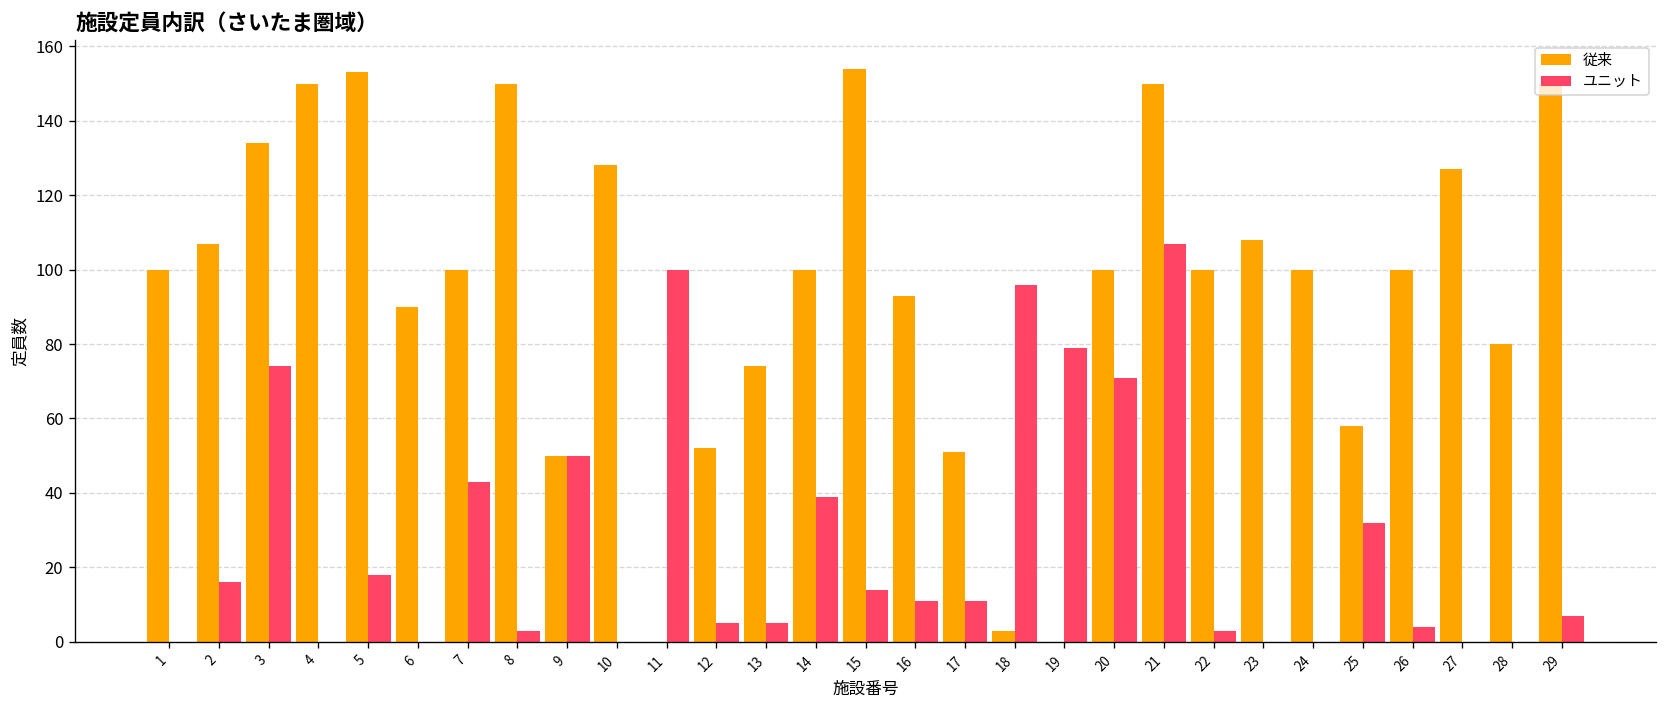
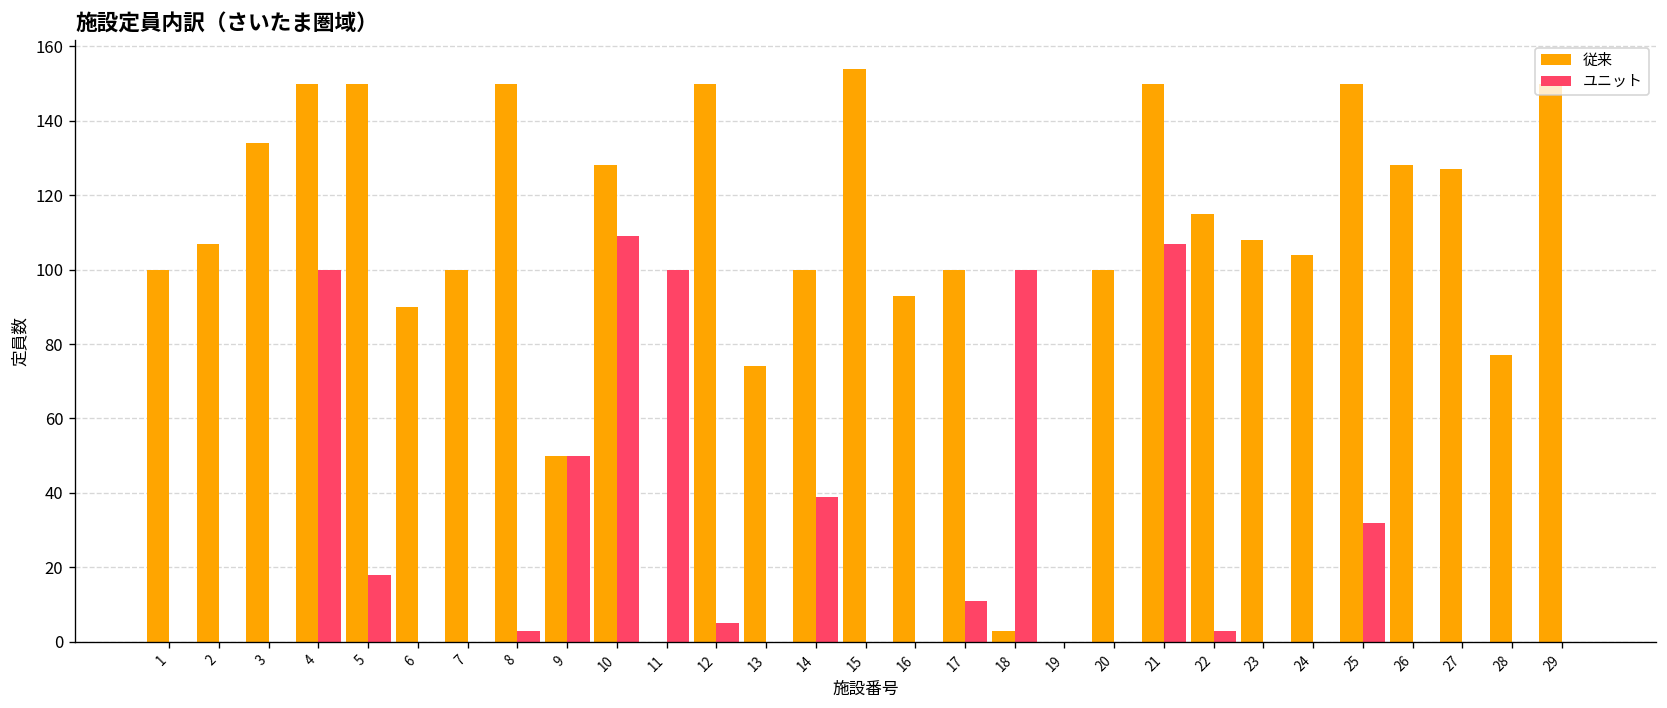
ユニット, 2: 16 -> 0
ユニット, 3: 74 -> 0
ユニット, 4: 0 -> 100
従来, 5: 153 -> 150
ユニット, 7: 43 -> 0
ユニット, 10: 0 -> 109
従来, 12: 52 -> 150
ユニット, 13: 5 -> 0
ユニット, 15: 14 -> 0
ユニット, 16: 11 -> 0
従来, 17: 51 -> 100
ユニット, 18: 96 -> 100
ユニット, 19: 79 -> 0
ユニット, 20: 71 -> 0
従来, 22: 100 -> 115
従来, 24: 100 -> 104
従来, 25: 58 -> 150
従来, 26: 100 -> 128
ユニット, 26: 4 -> 0
従来, 28: 80 -> 77
ユニット, 29: 7 -> 0
